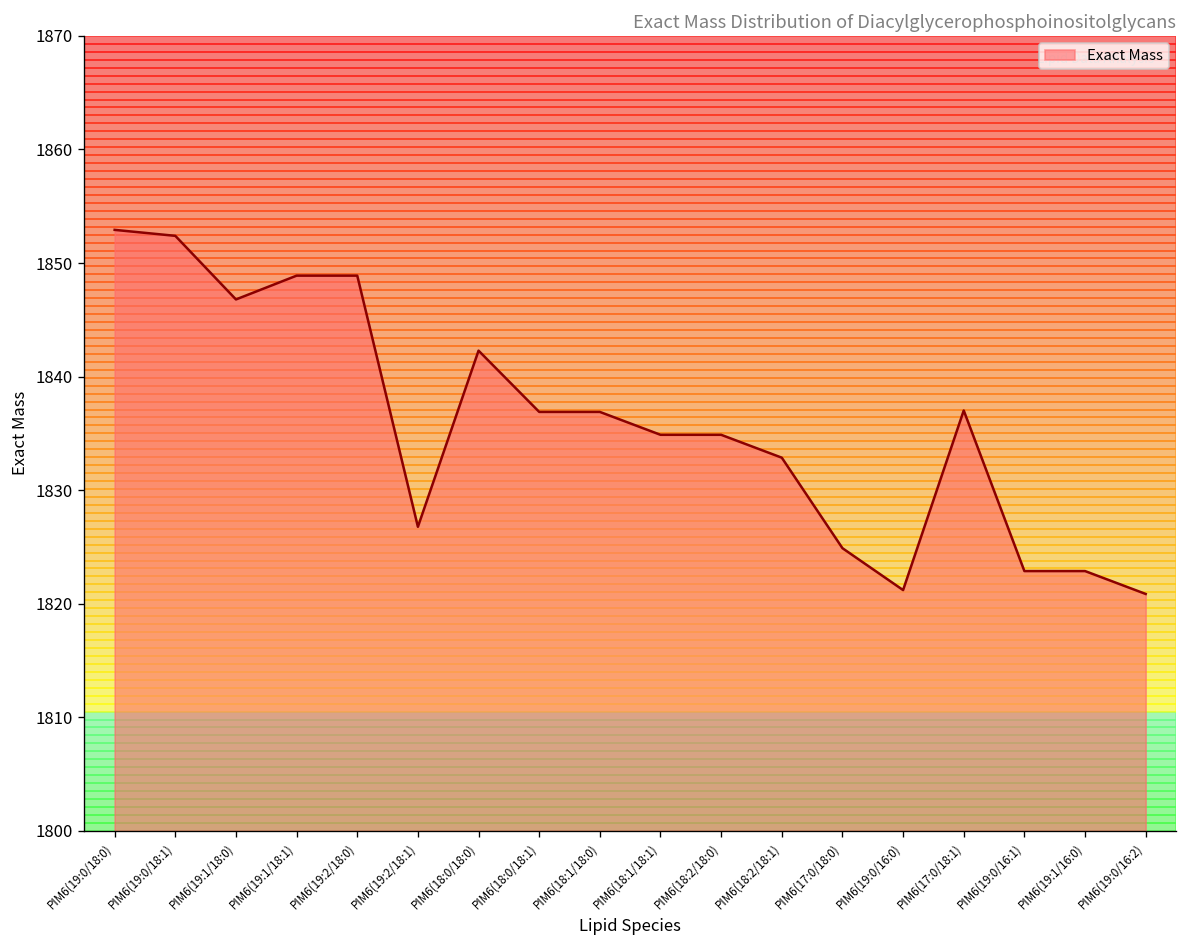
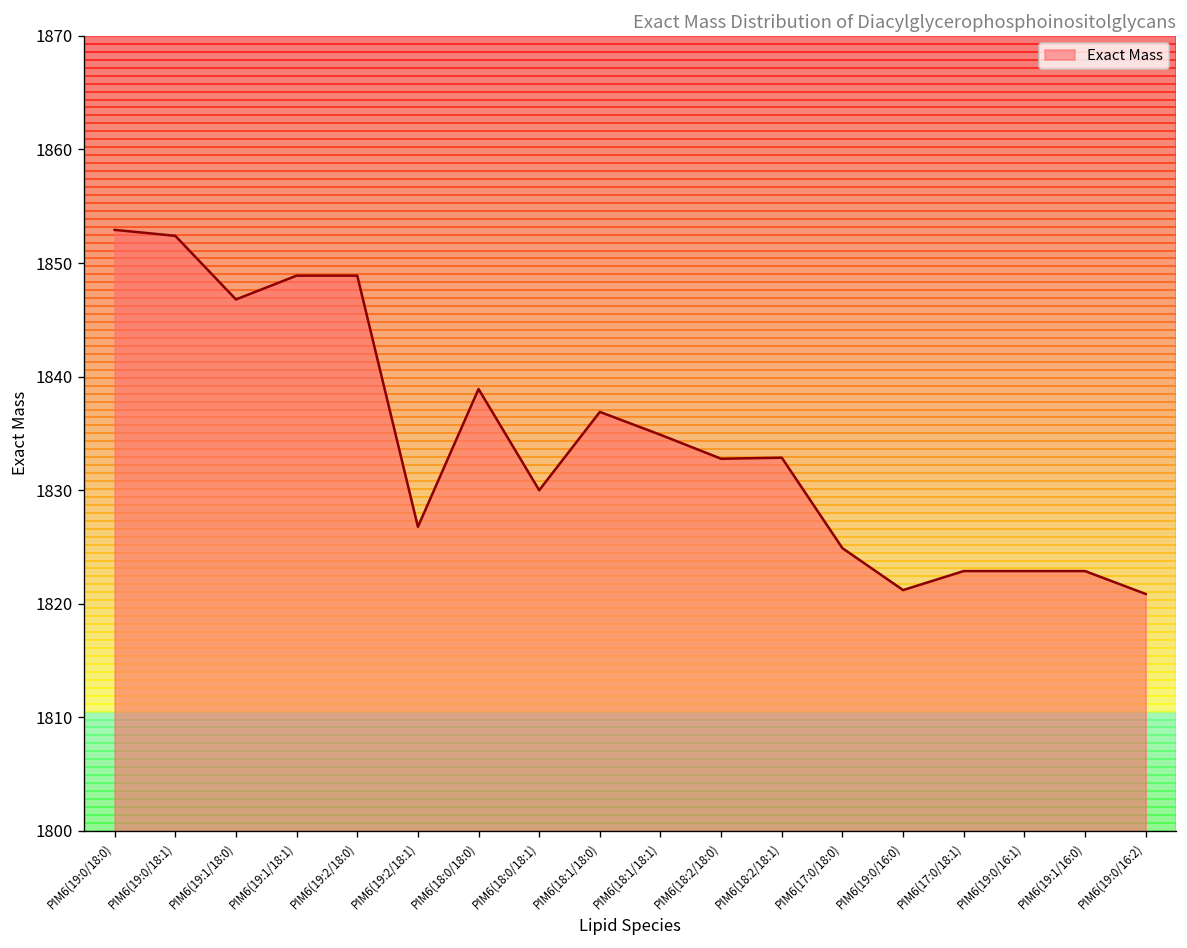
PIM6(18:0/18:0): 1842 -> 1839
PIM6(18:0/18:1): 1837 -> 1830
PIM6(18:2/18:0): 1835 -> 1833
PIM6(17:0/18:1): 1837 -> 1823
